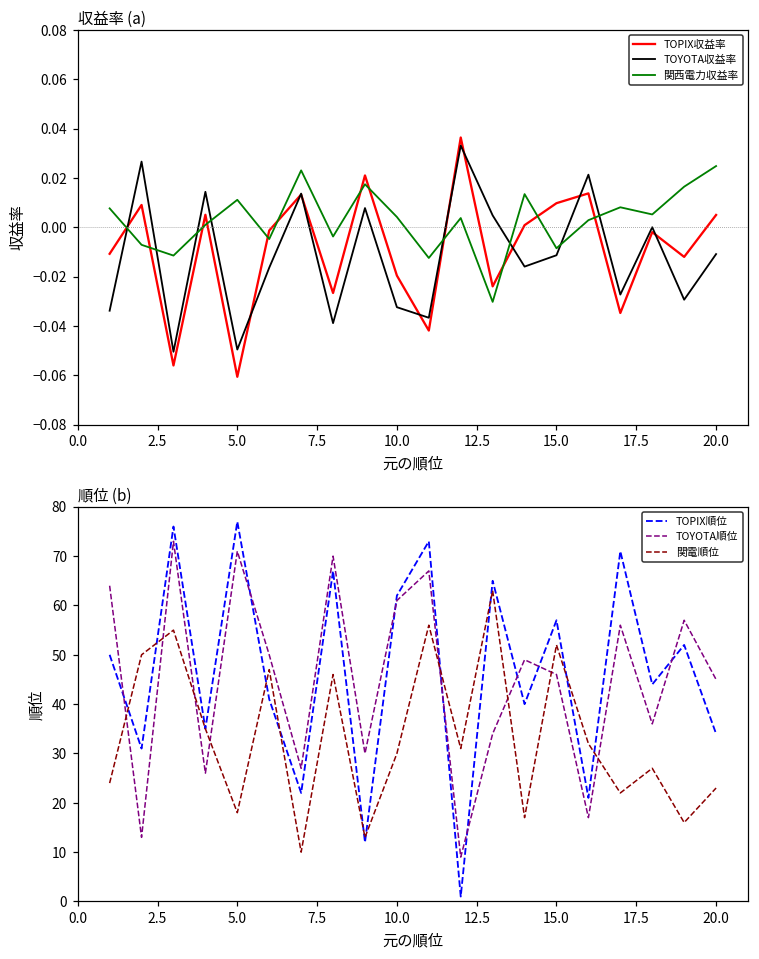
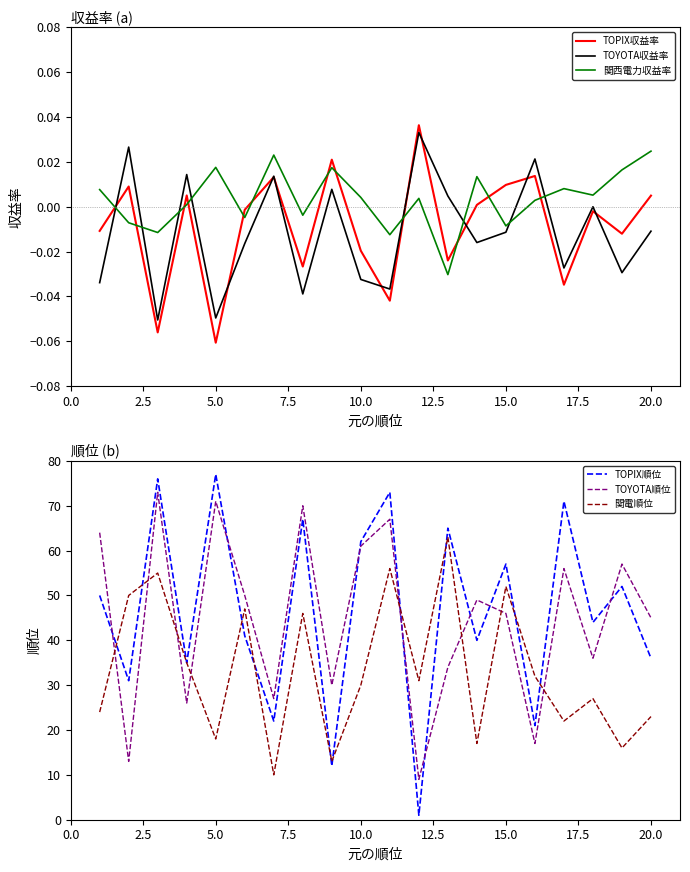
収益率 (a), 関西電力収益率, 5.0: 0.011 -> 0.018
順位 (b), TOPIX順位, 20.0: 34 -> 36
